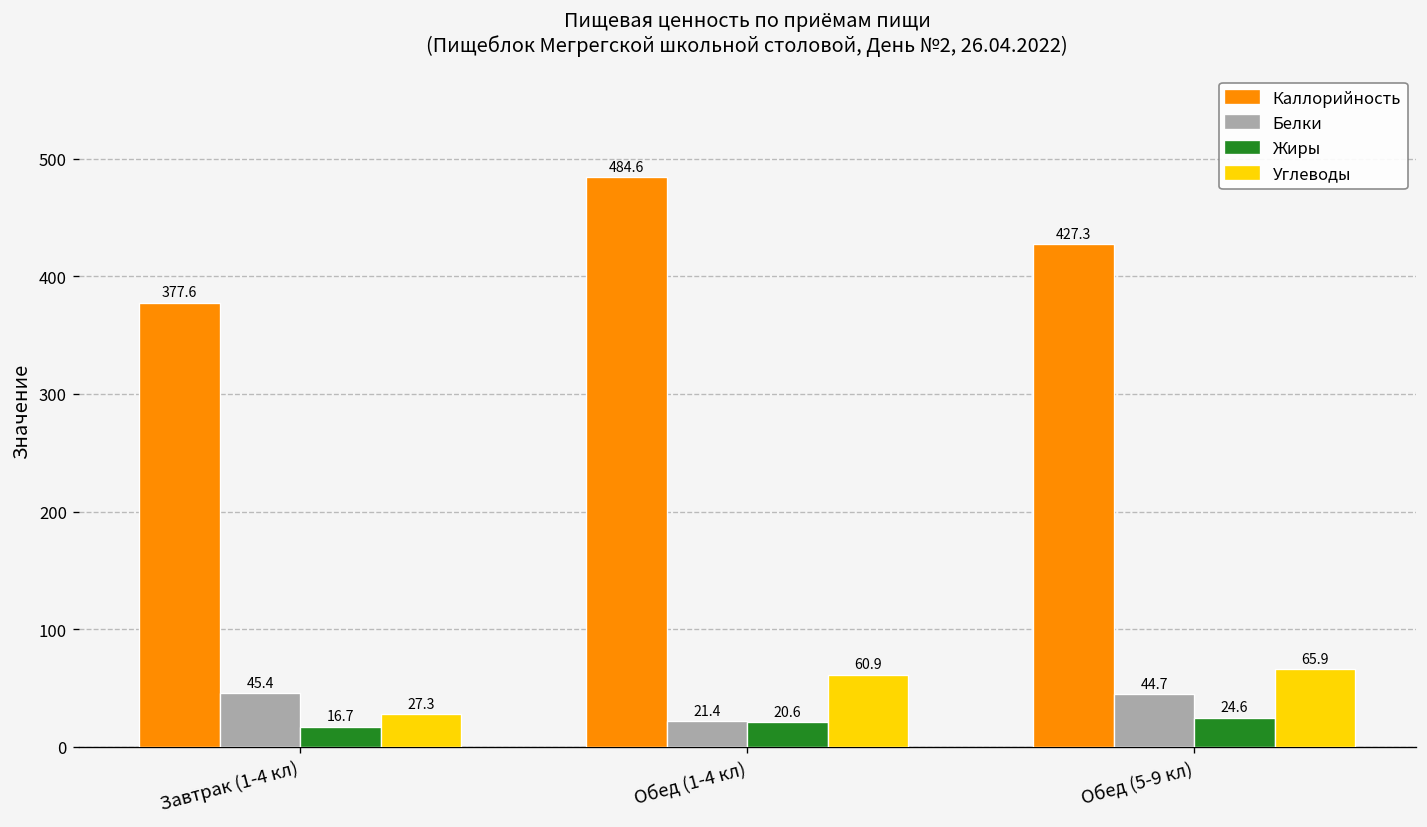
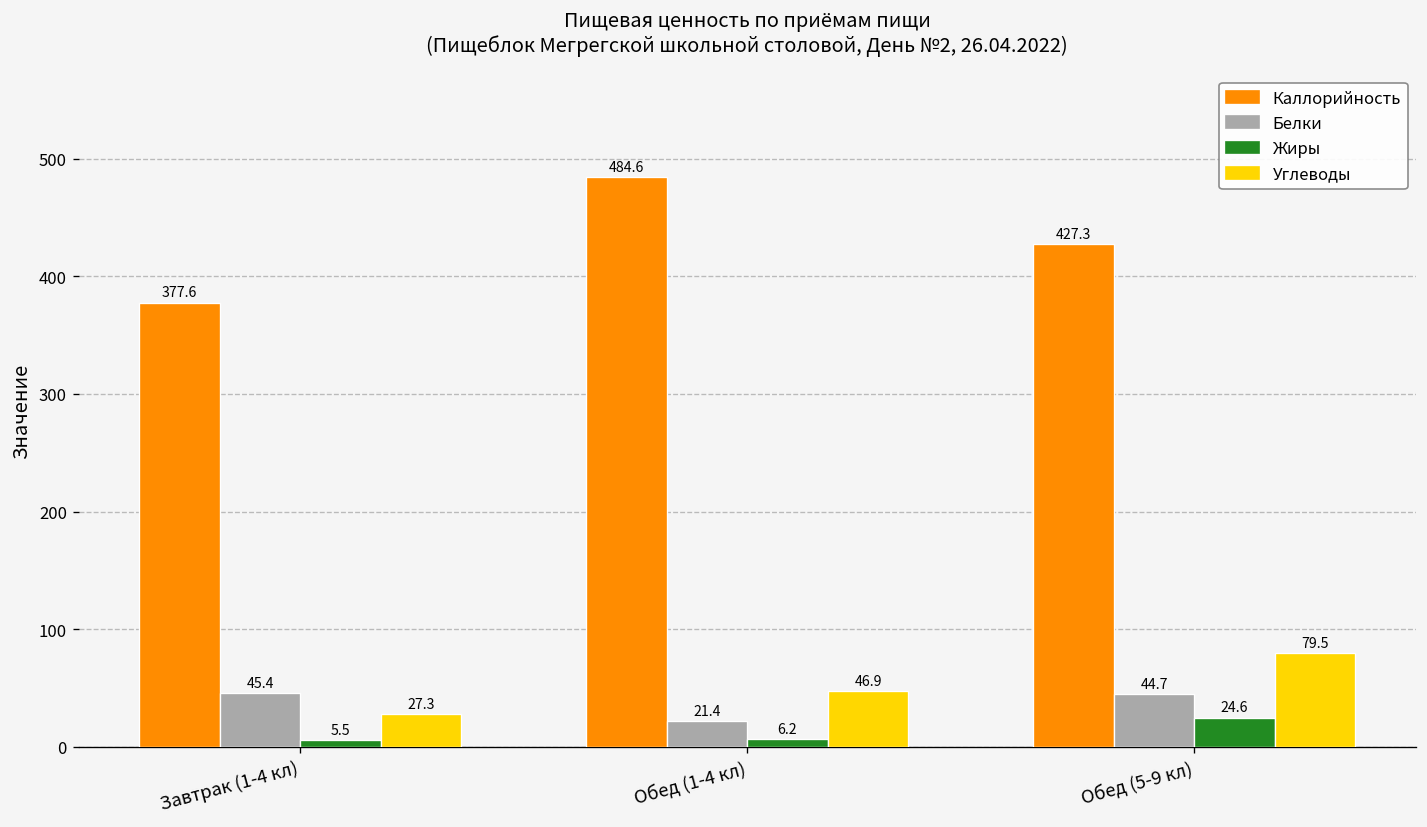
Жиры, Завтрак (1-4 кл): 16.7 -> 5.5
Жиры, Обед (1-4 кл): 20.6 -> 6.2
Углеводы, Обед (1-4 кл): 60.9 -> 46.9
Углеводы, Обед (5-9 кл): 65.9 -> 79.5
